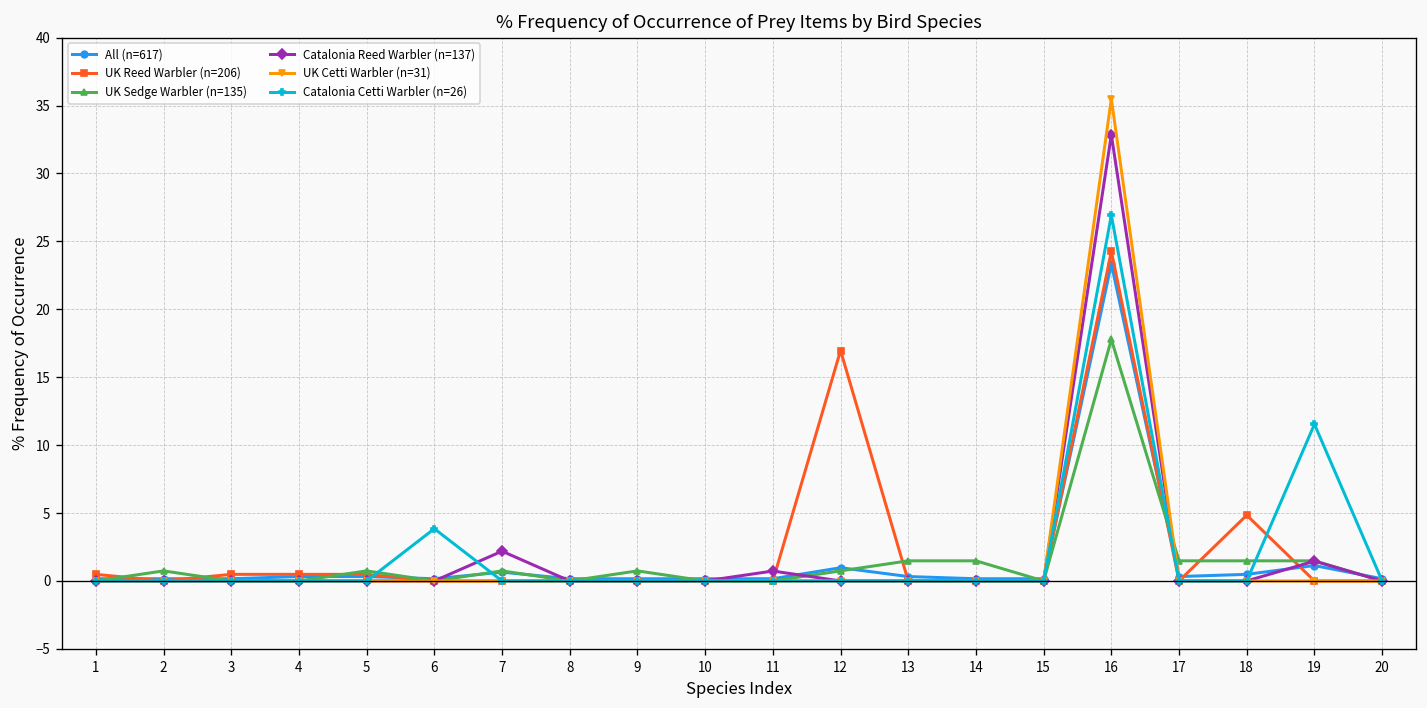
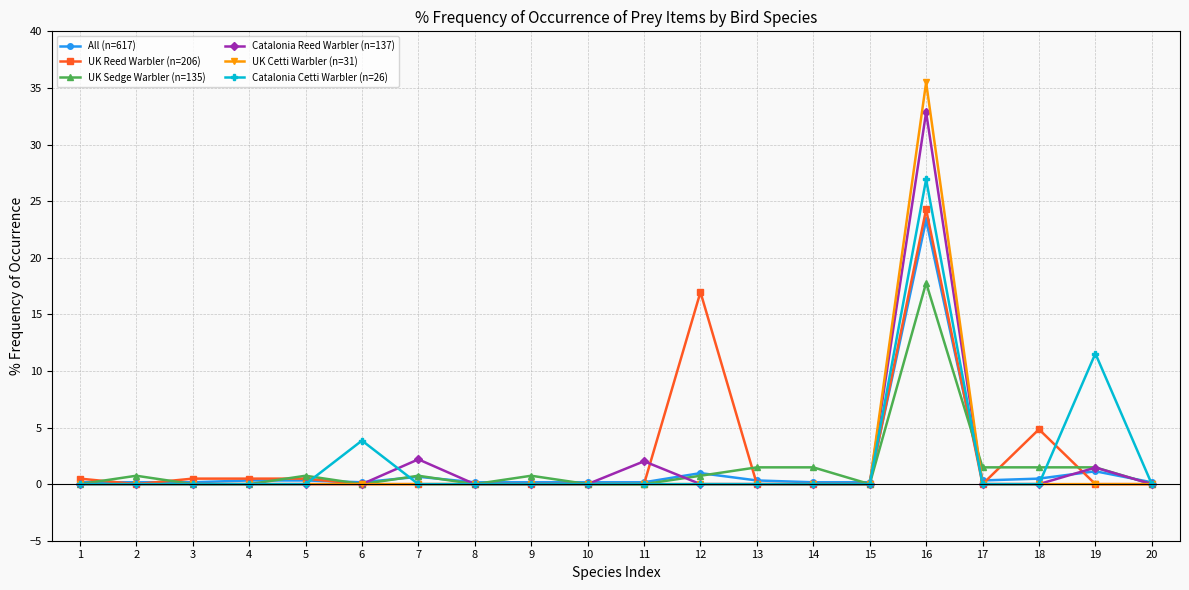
Catalonia Reed Warbler (n=137), 11: 0.7 -> 2.0
